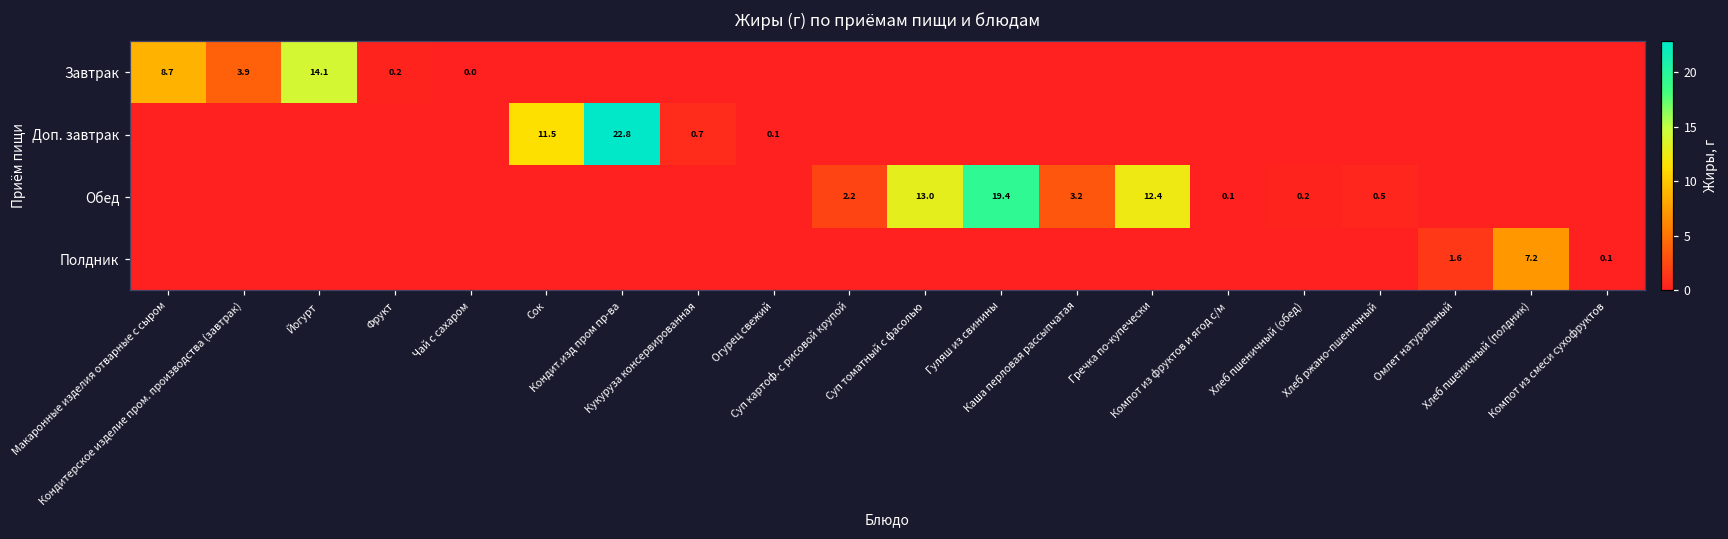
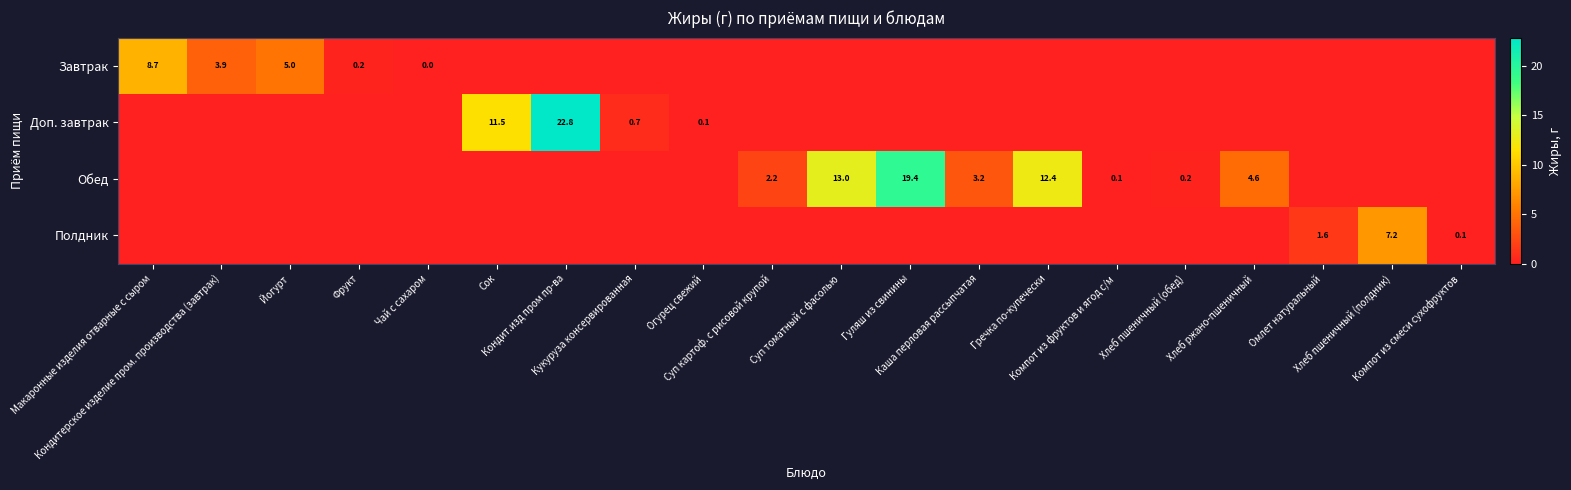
Завтрак, Йогурт: 14.1 -> 5.0
Обед, Хлеб ржано-пшеничный: 0.5 -> 4.6
